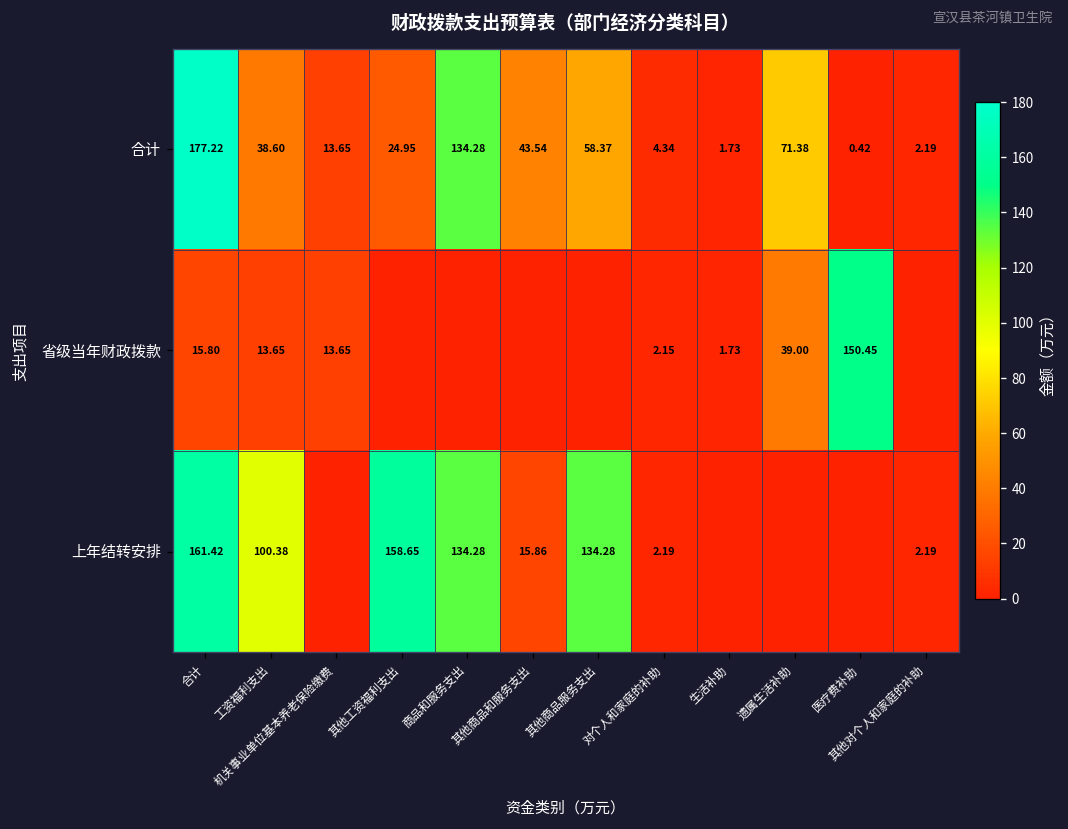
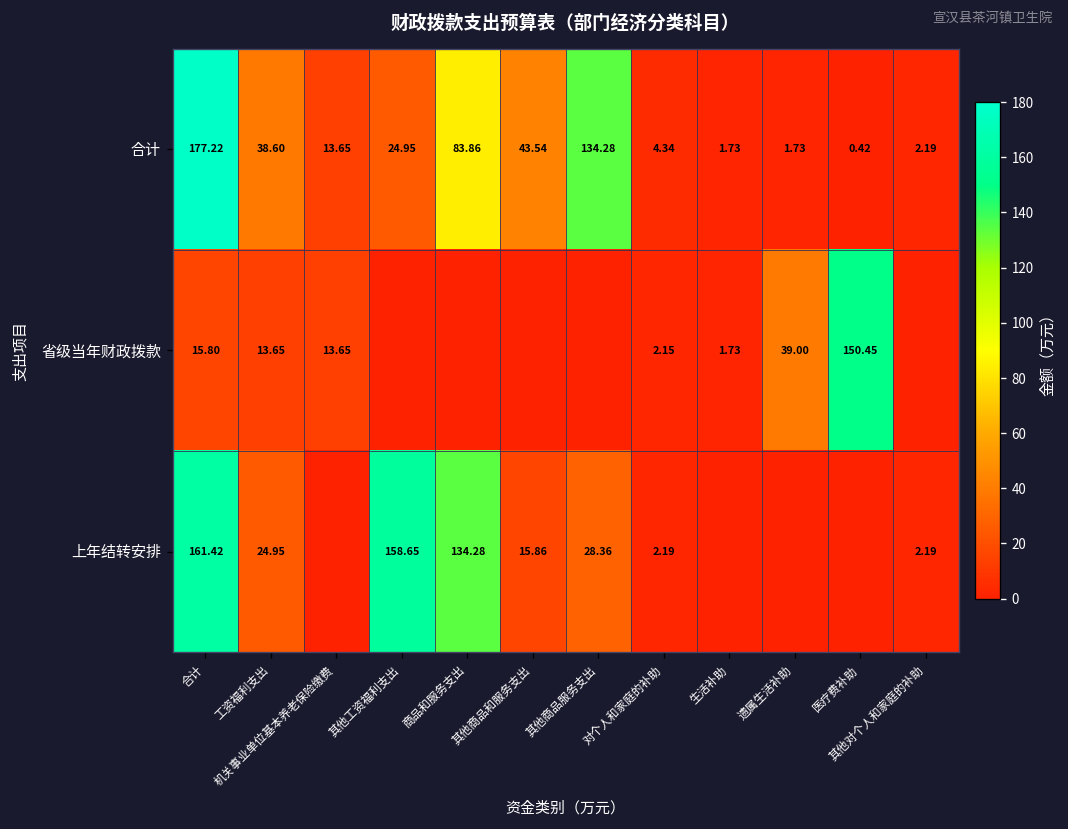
合计, 商品和服务支出: 134.28 -> 83.86
合计, 其他商品服务支出: 58.37 -> 134.28
合计, 遗属生活补助: 71.38 -> 1.73
上年结转安排, 工资福利支出: 100.38 -> 24.95
上年结转安排, 其他商品服务支出: 134.28 -> 28.36
